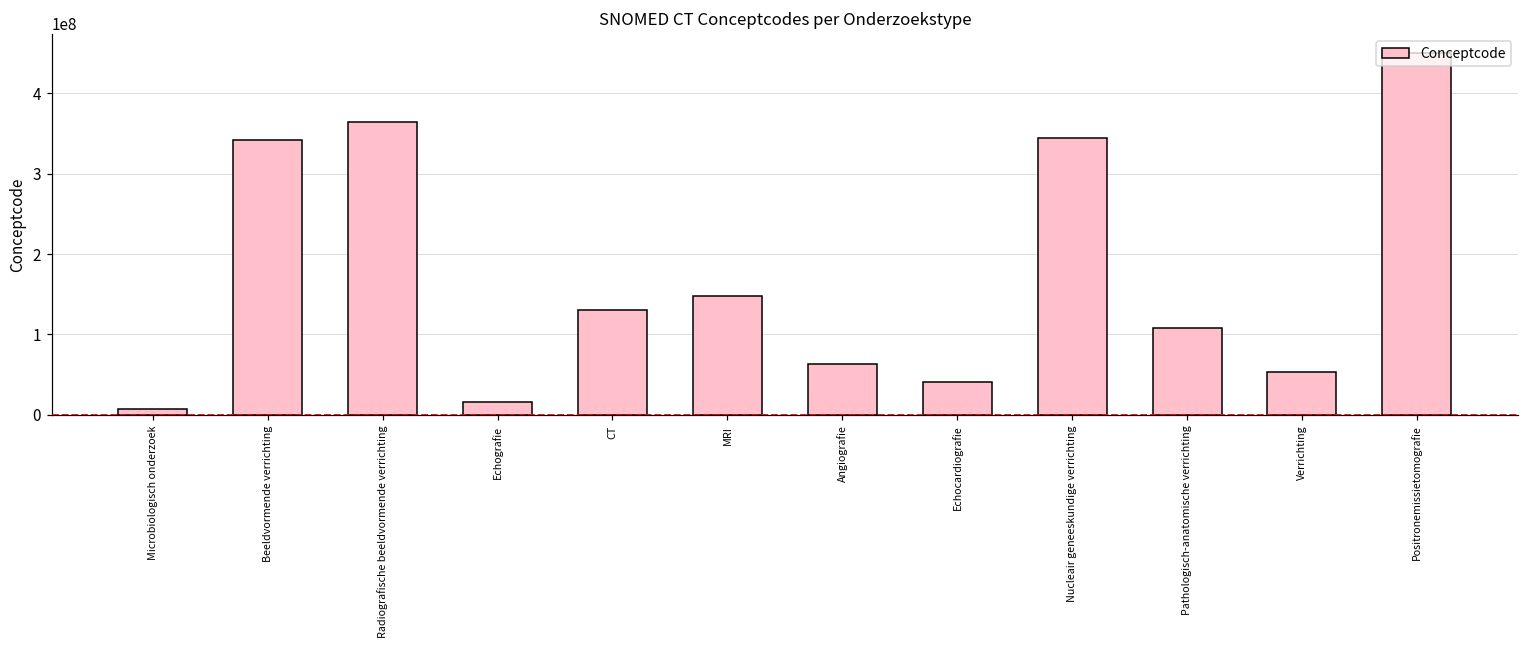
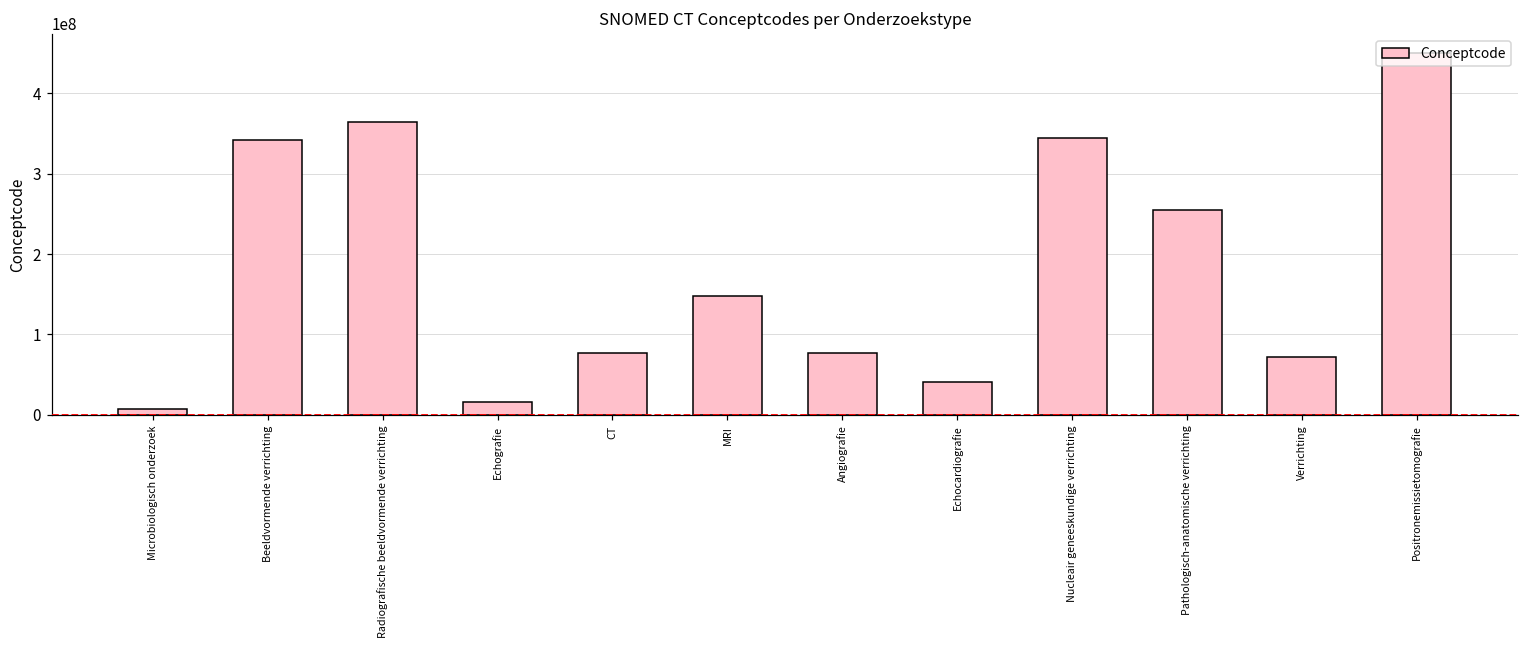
CT: 130000000 -> 80000000
Angiografie: 60000000 -> 80000000
Pathologisch-anatomische verrichting: 110000000 -> 250000000
Verrichting: 50000000 -> 70000000
